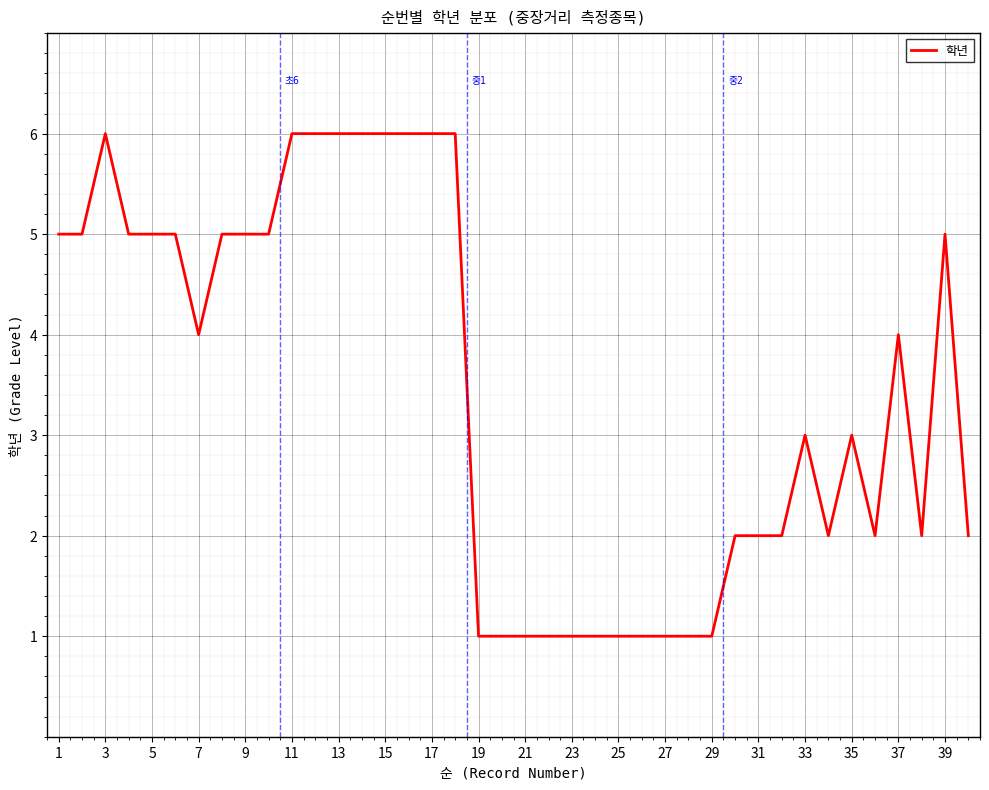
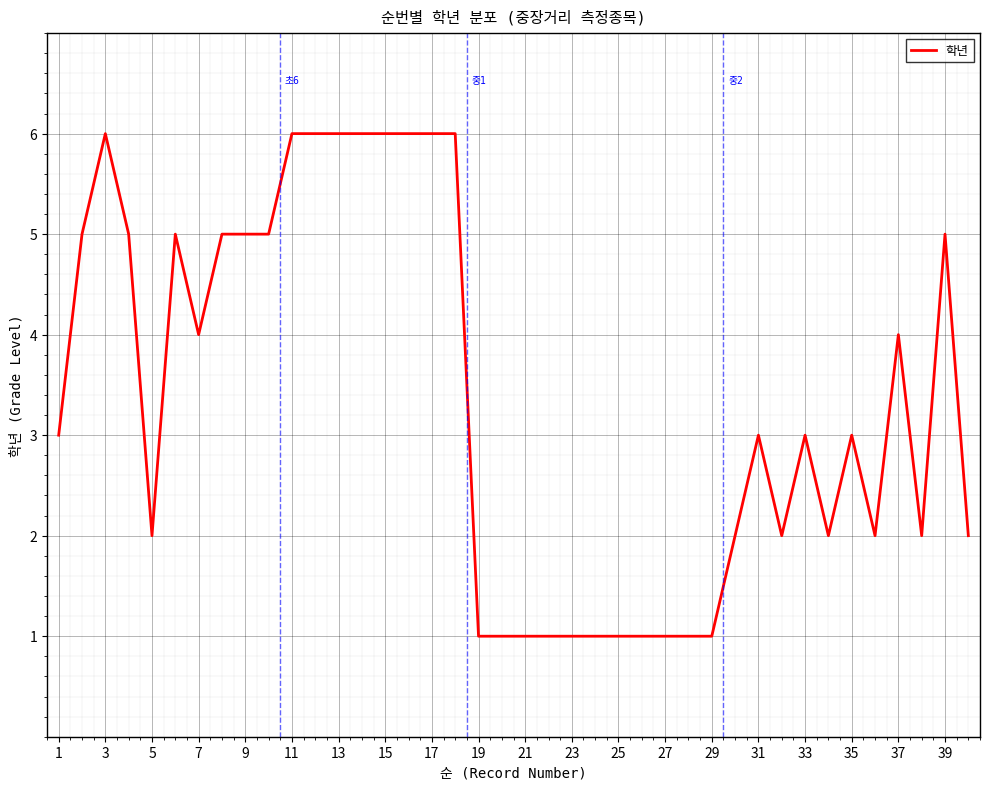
1: 5 -> 3
5: 5 -> 2
31: 2 -> 3
